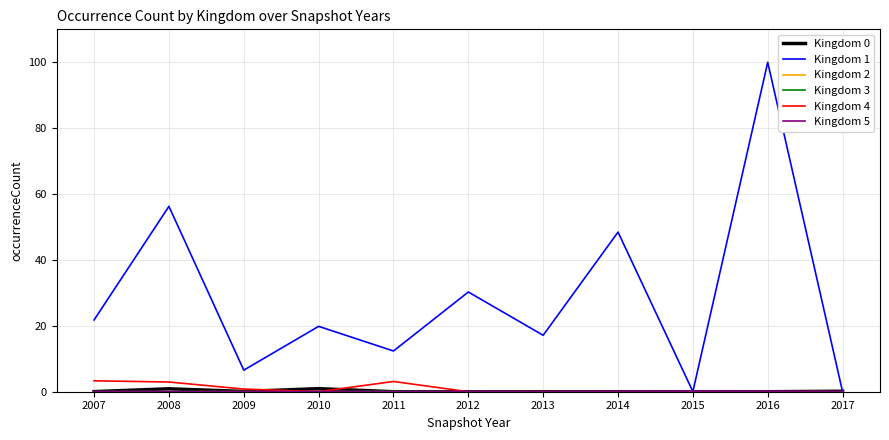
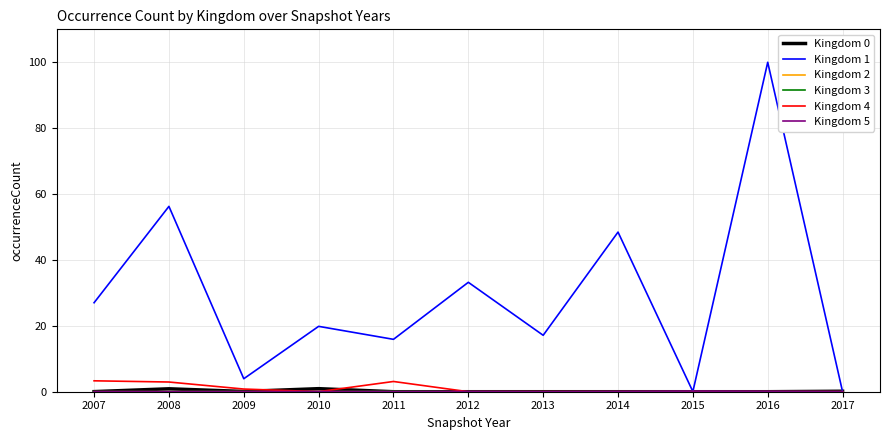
Kingdom 1, 2007: 22 -> 27
Kingdom 1, 2009: 7 -> 4
Kingdom 1, 2011: 12 -> 16
Kingdom 1, 2012: 30 -> 33
